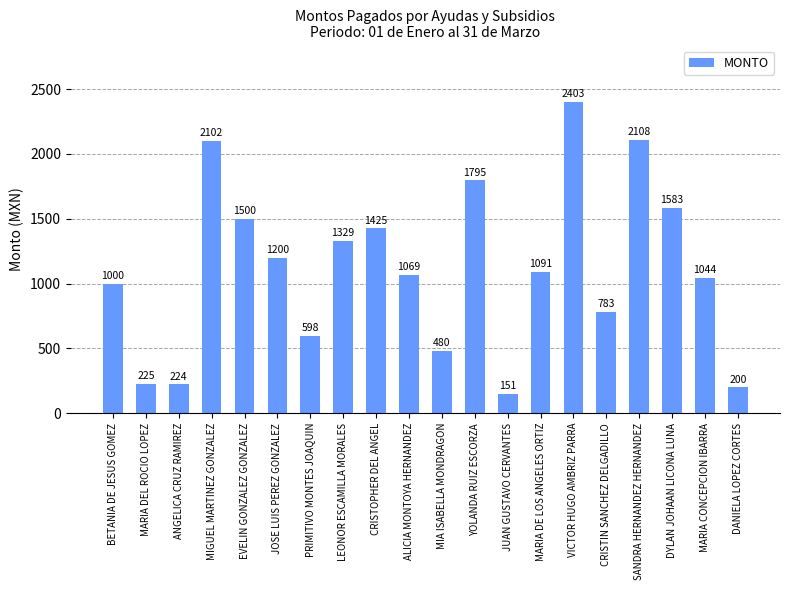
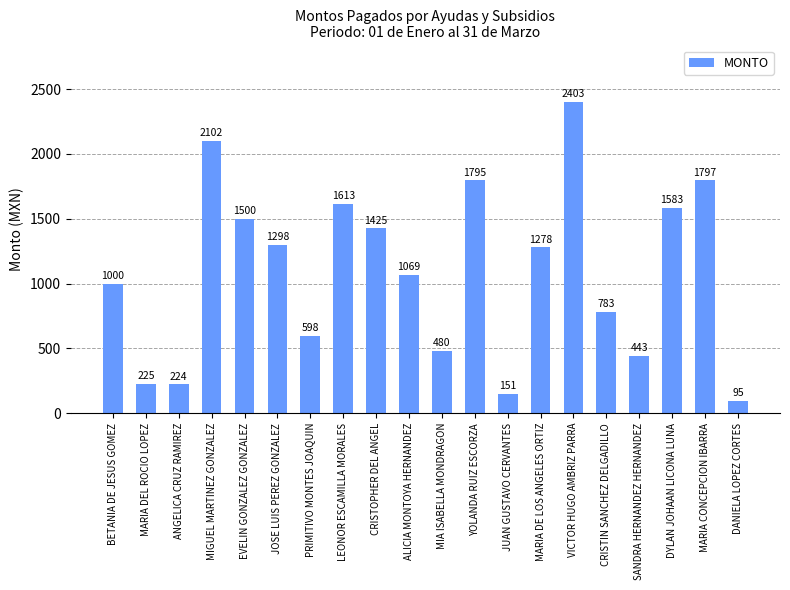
JOSE LUIS PEREZ GONZALEZ: 1200 -> 1298
LEONOR ESCAMILLA MORALES: 1329 -> 1613
MARIA DE LOS ANGELES ORTIZ: 1091 -> 1278
SANDRA HERNANDEZ HERNANDEZ: 2108 -> 443
MARIA CONCEPCION IBARRA: 1044 -> 1797
DANIELA LOPEZ CORTES: 200 -> 95
